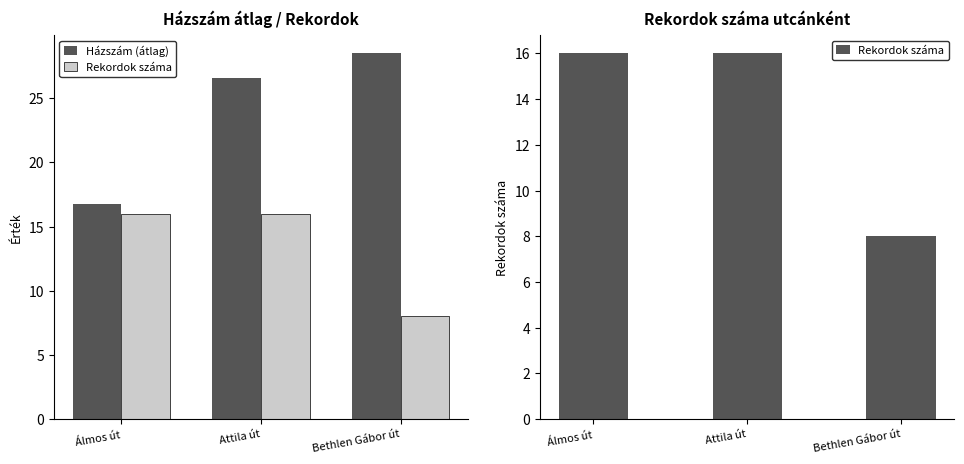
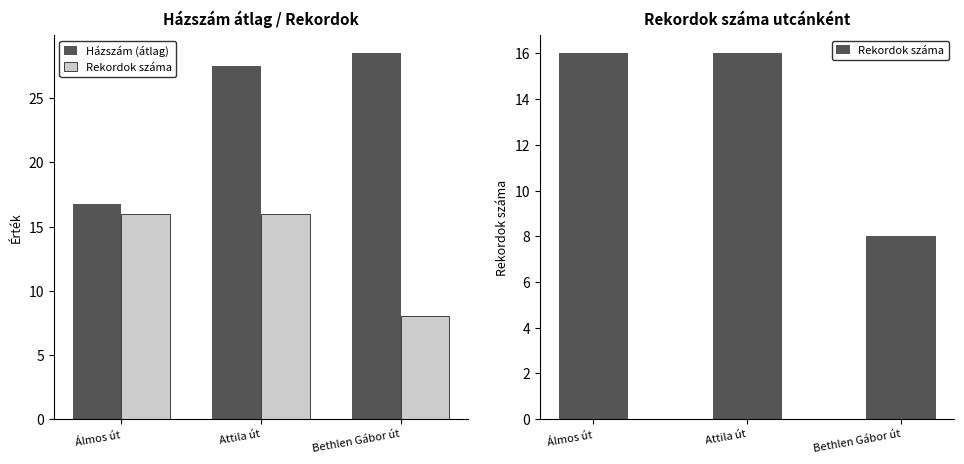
Házszám átlag / Rekordok, Házszám (átlag), Attila út: 26.6 -> 27.5
